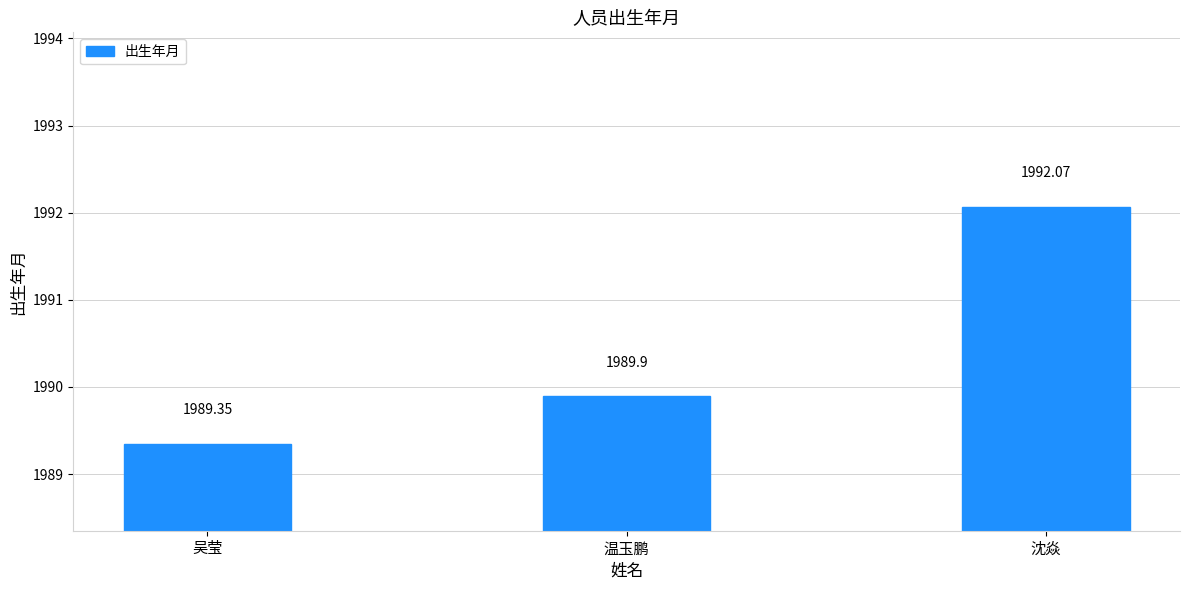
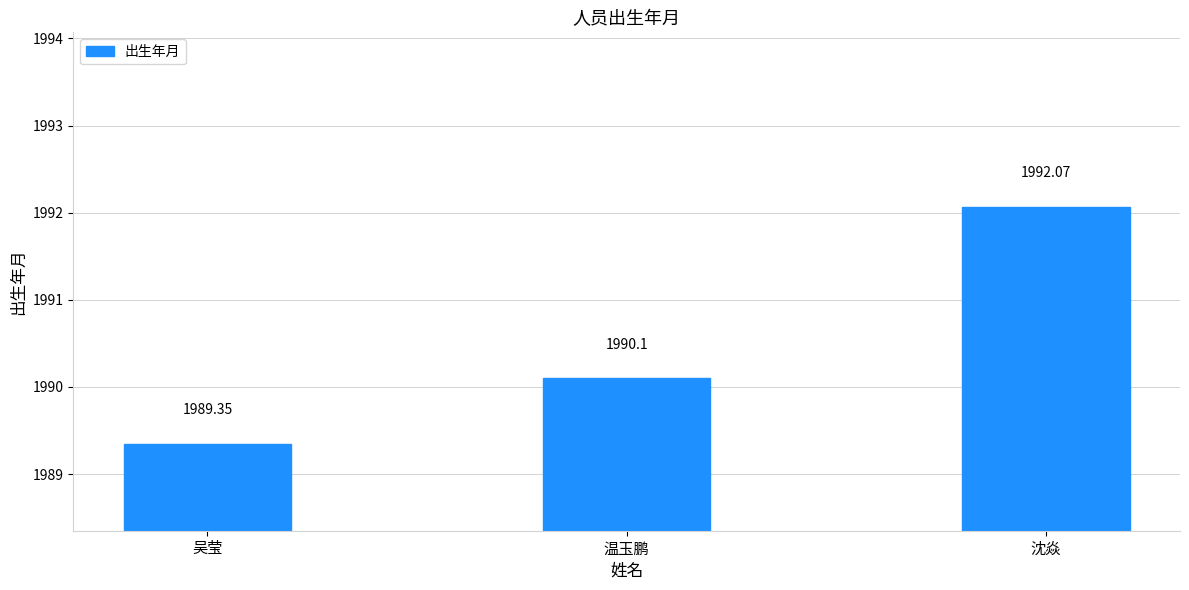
温玉鹏: 1989.9 -> 1990.1
